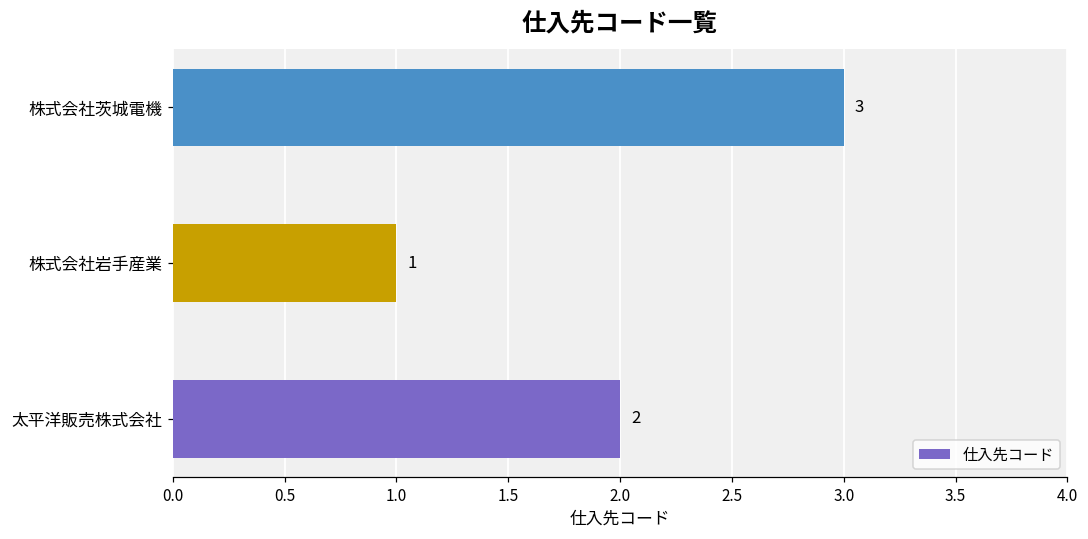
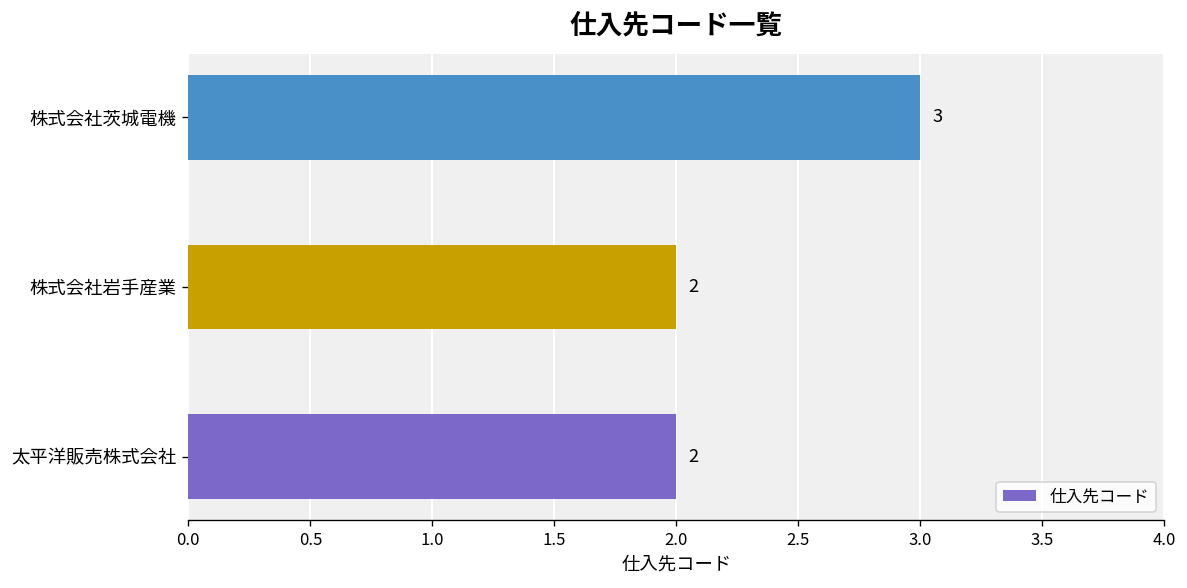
株式会社岩手産業: 1 -> 2
